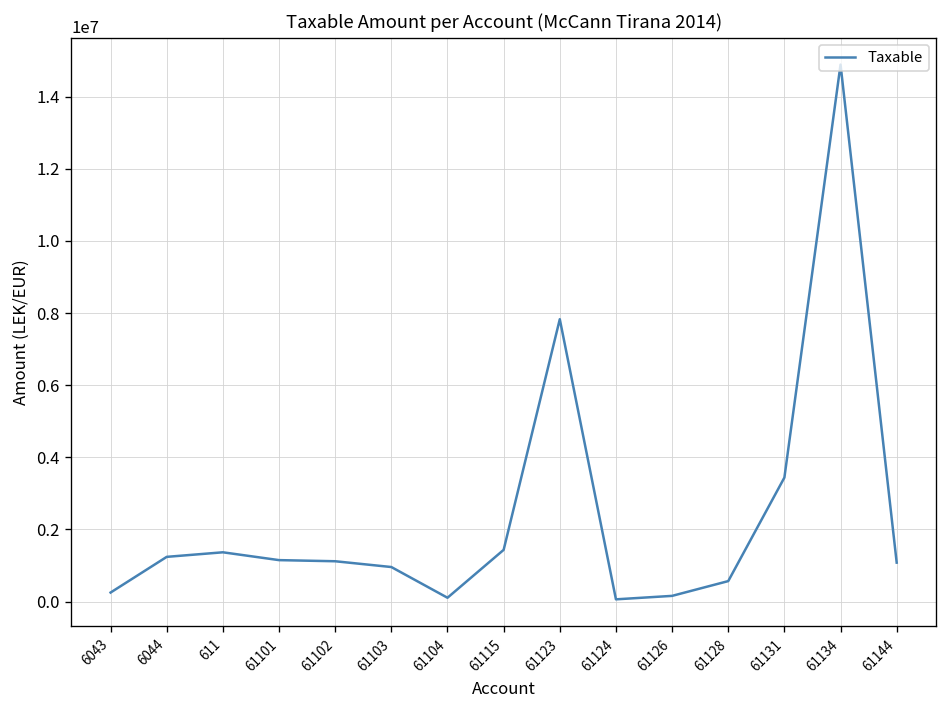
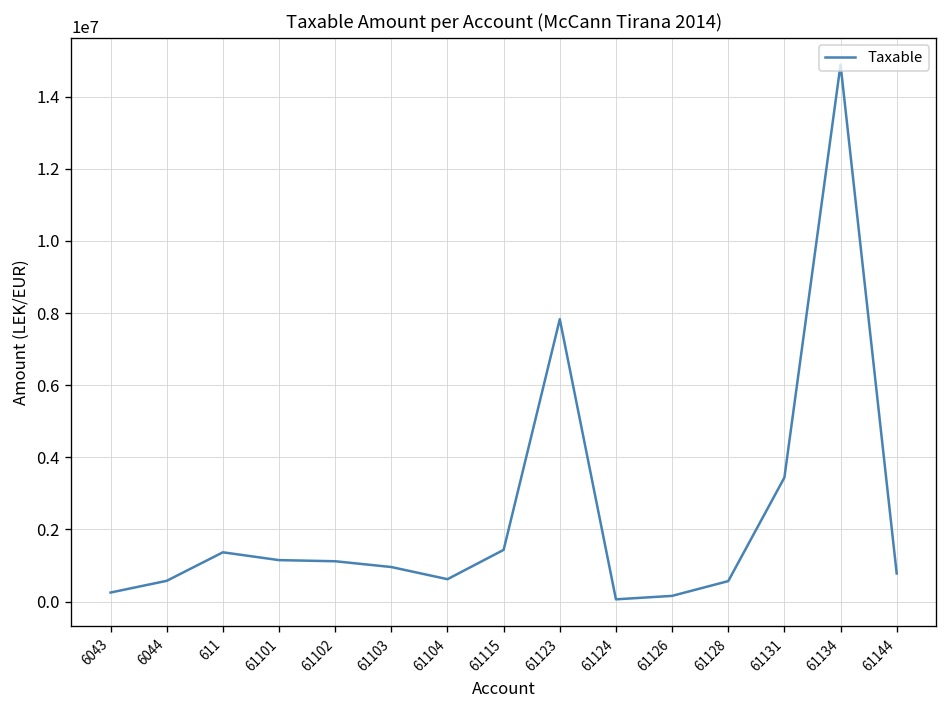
6044: 1200000 -> 600000
61104: 100000 -> 600000
61144: 1100000 -> 800000
